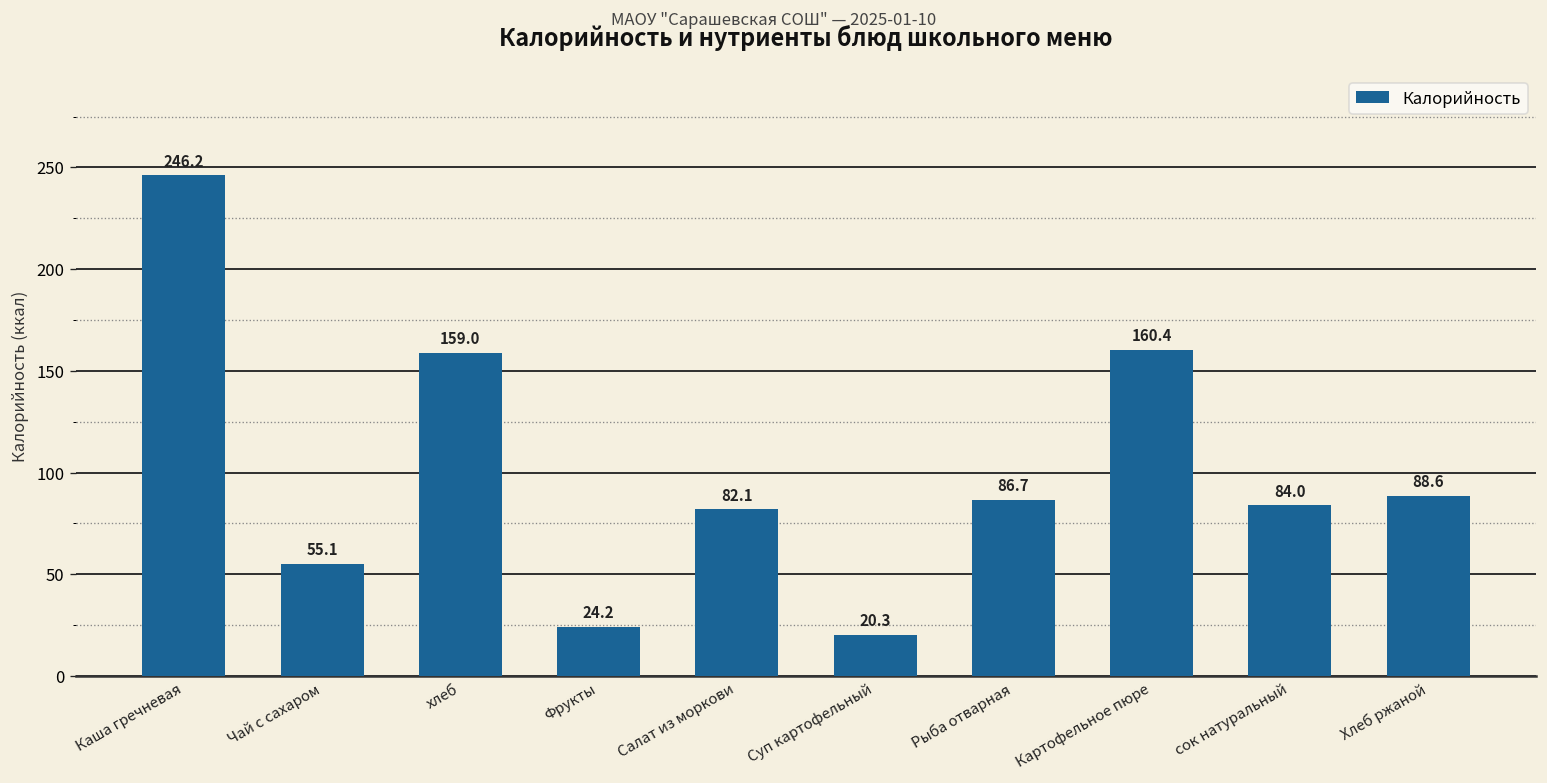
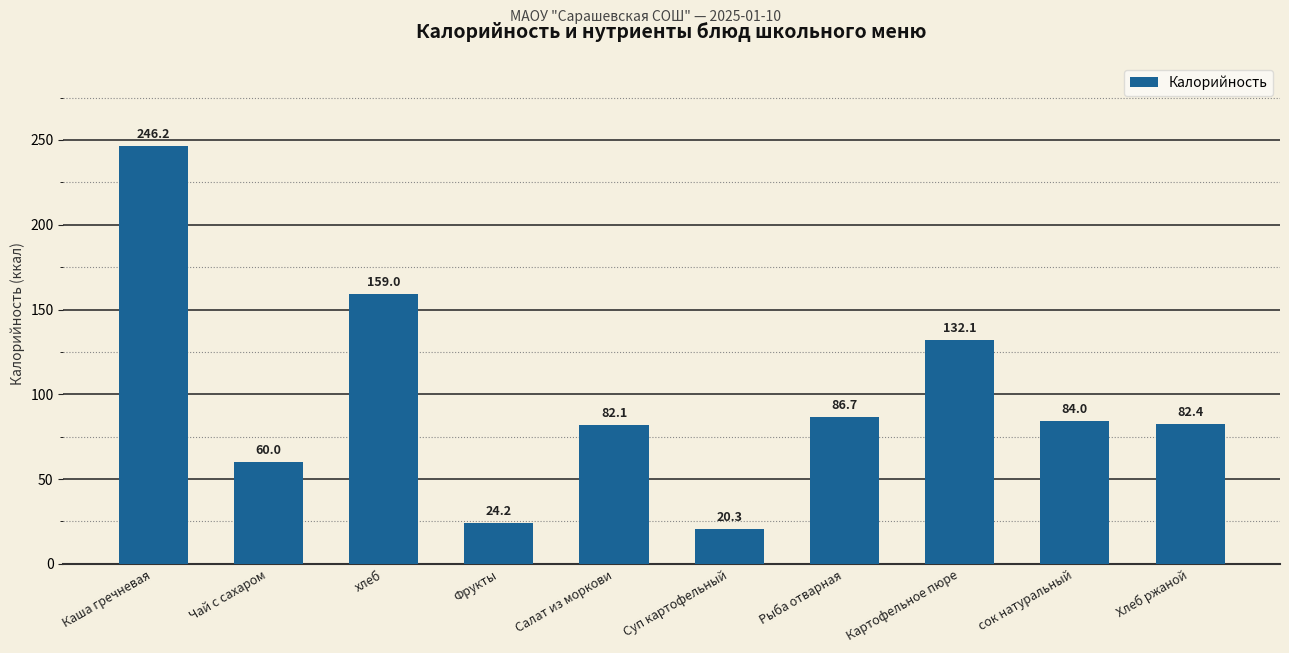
Чай с сахаром: 55.1 -> 60.0
Картофельное пюре: 160.4 -> 132.1
Хлеб ржаной: 88.6 -> 82.4
